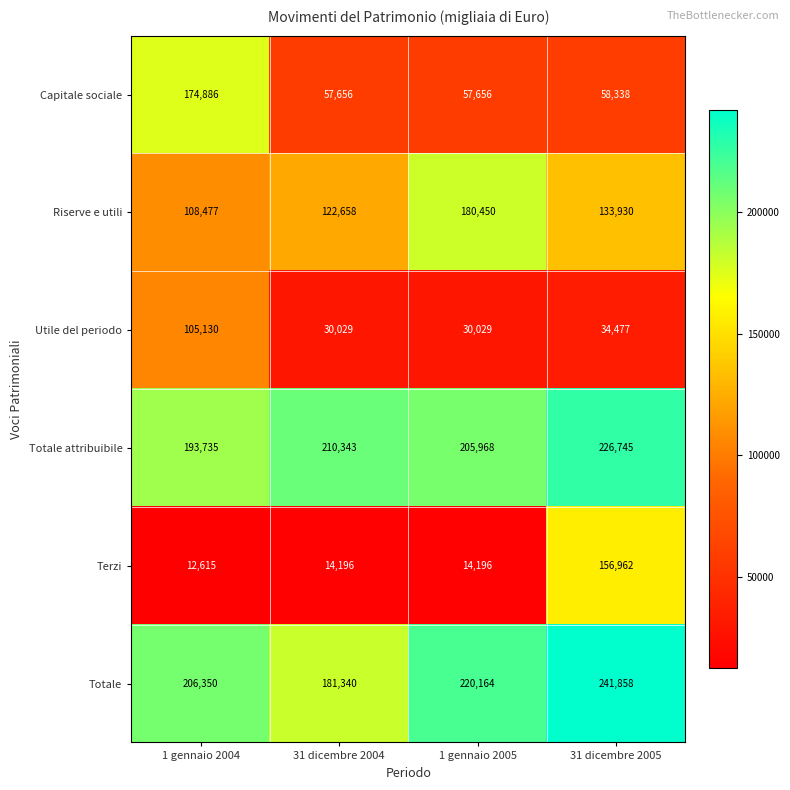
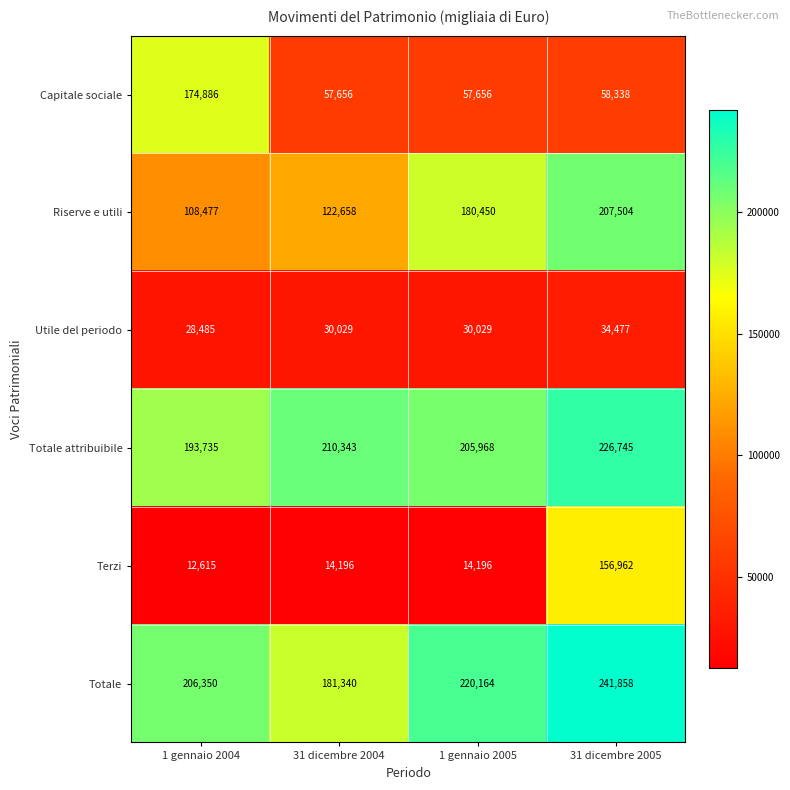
Riserve e utili, 31 dicembre 2005: 133,930 -> 207,504
Utile del periodo, 1 gennaio 2004: 105,130 -> 28,485
